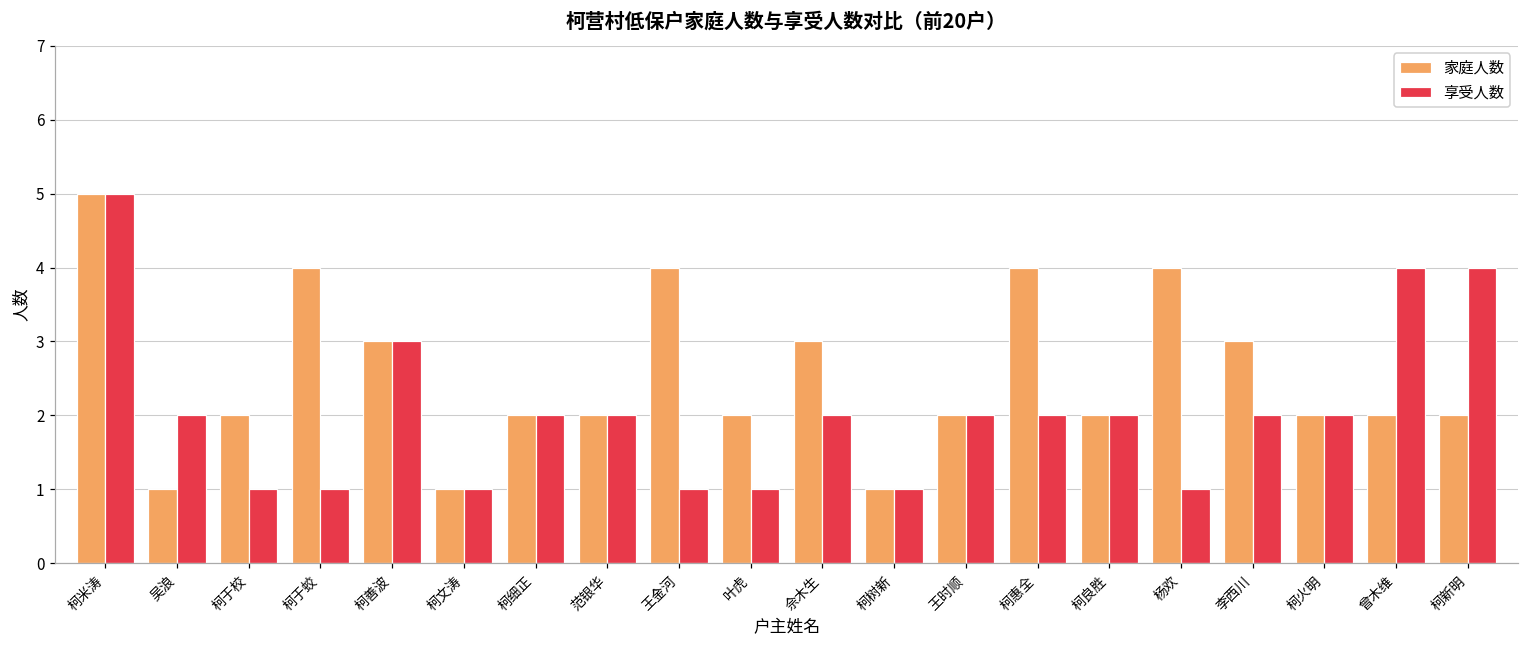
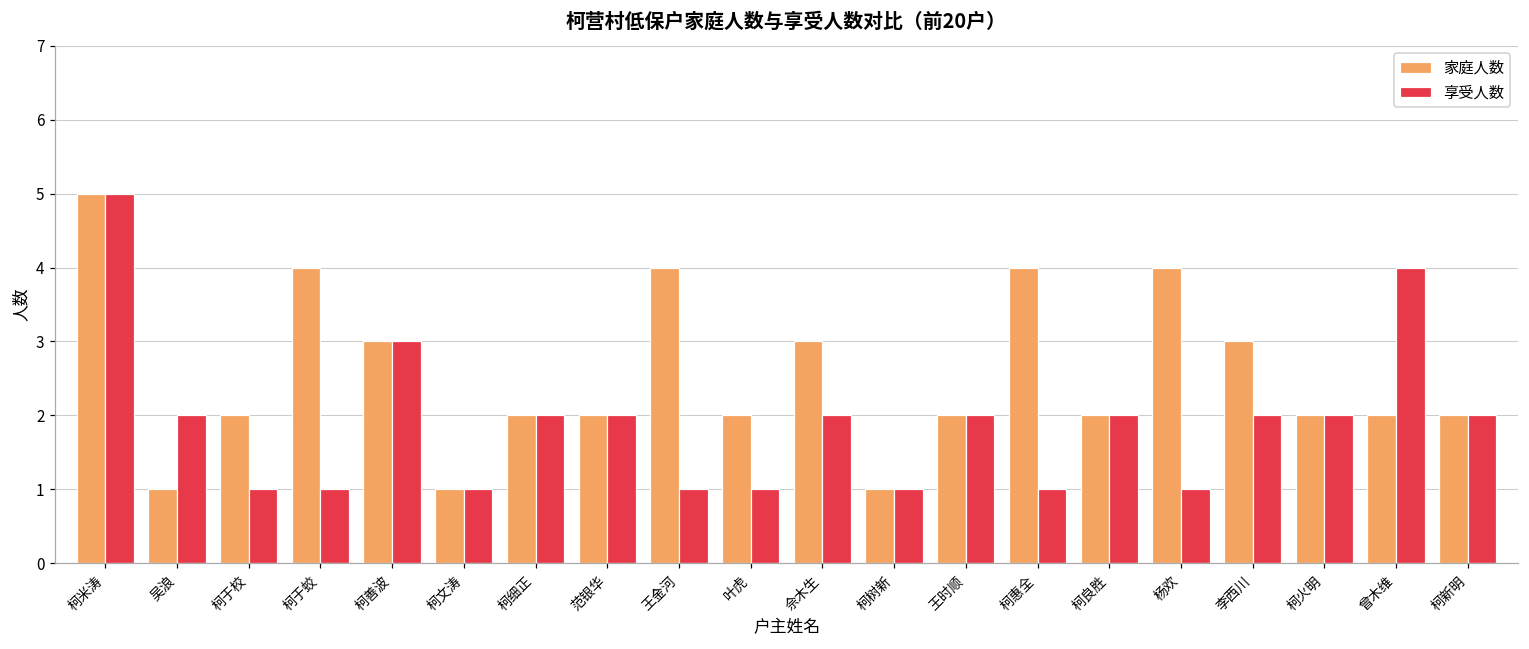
享受人数, 柯惠全: 2 -> 1
享受人数, 柯新明: 4 -> 2
